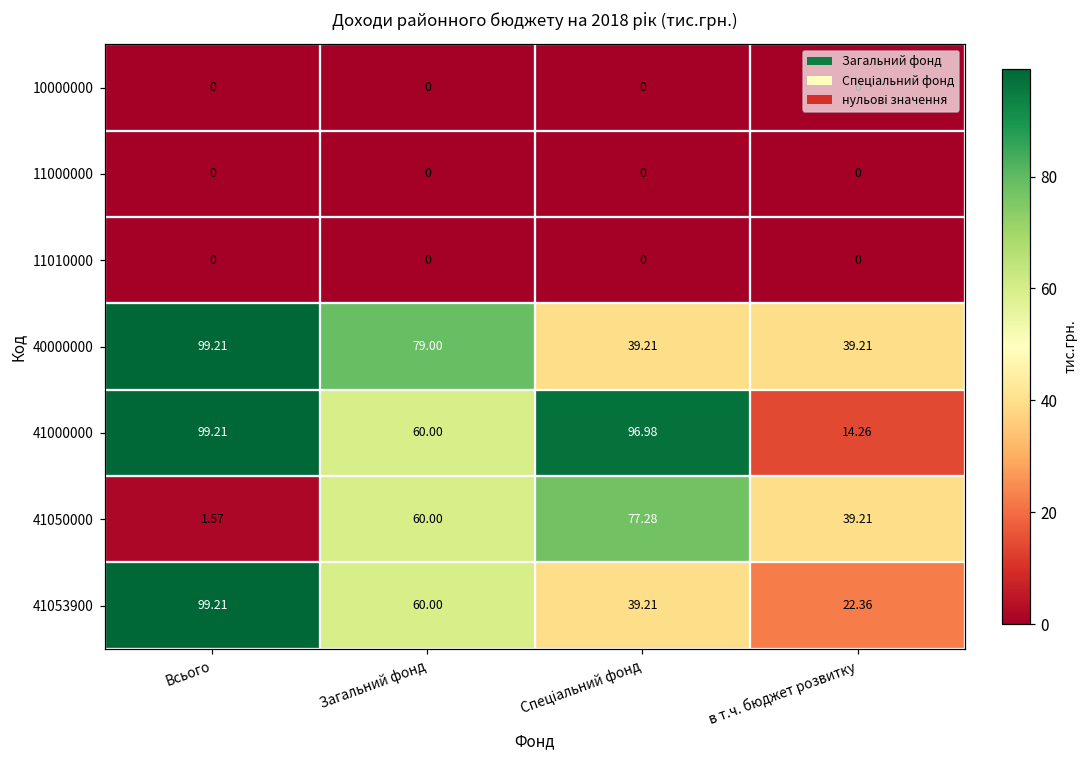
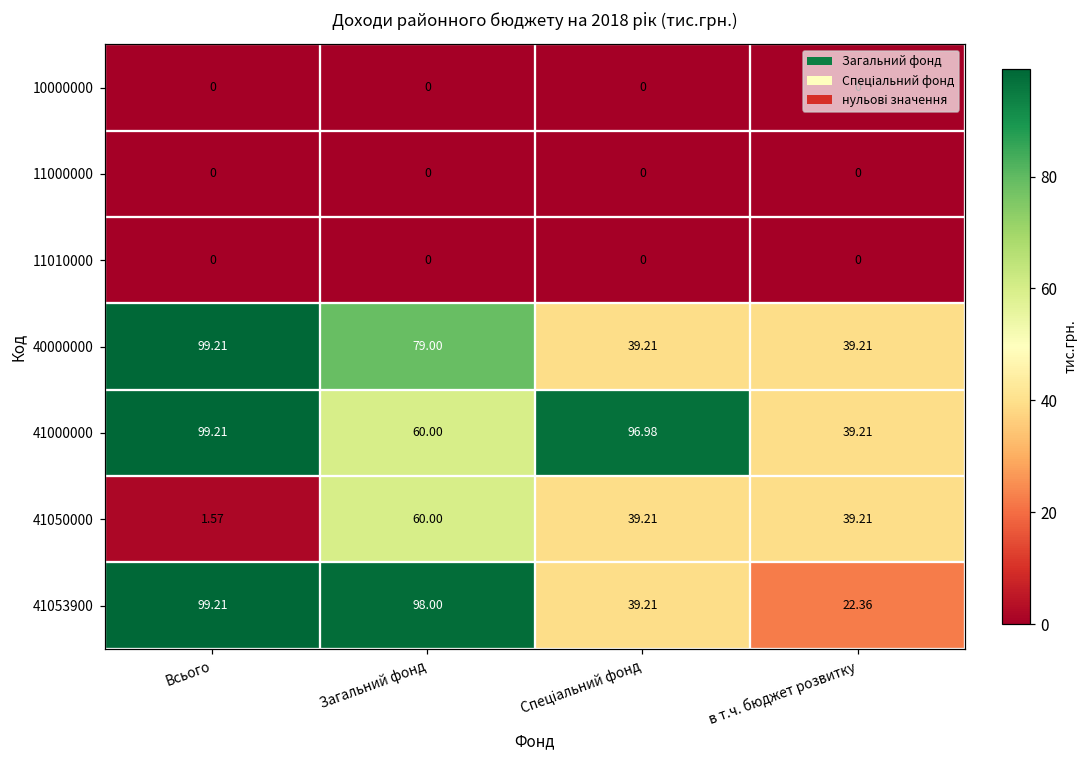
41000000, в т.ч. бюджет розвитку: 14.26 -> 39.21
41050000, Спеціальний фонд: 77.28 -> 39.21
41053900, Загальний фонд: 60.00 -> 98.00
